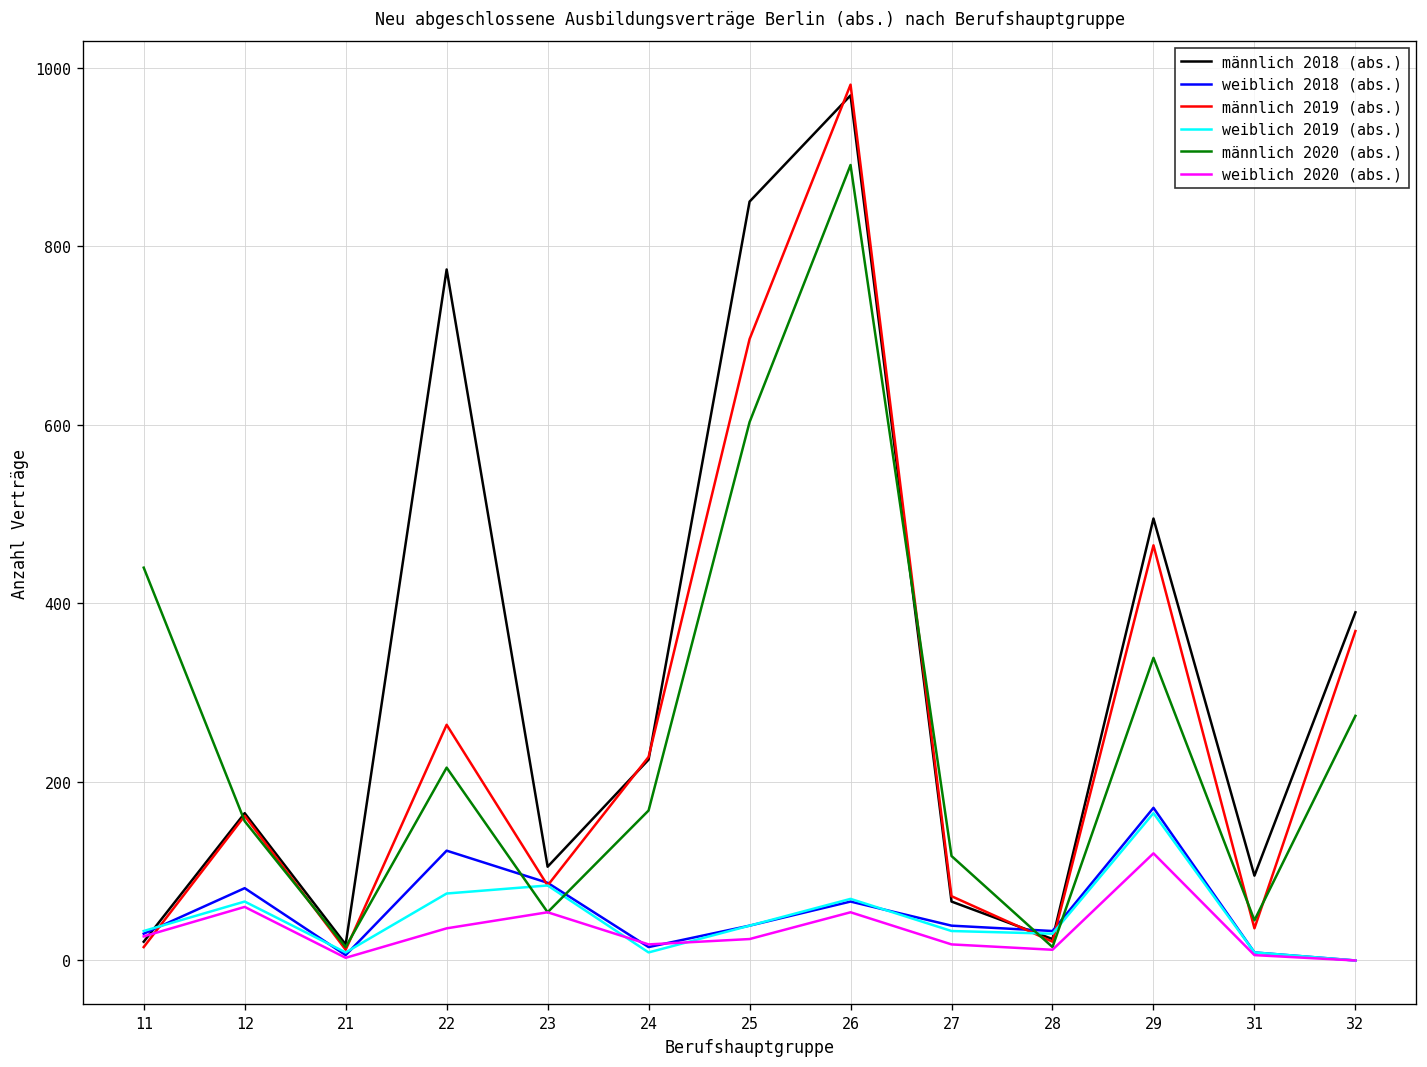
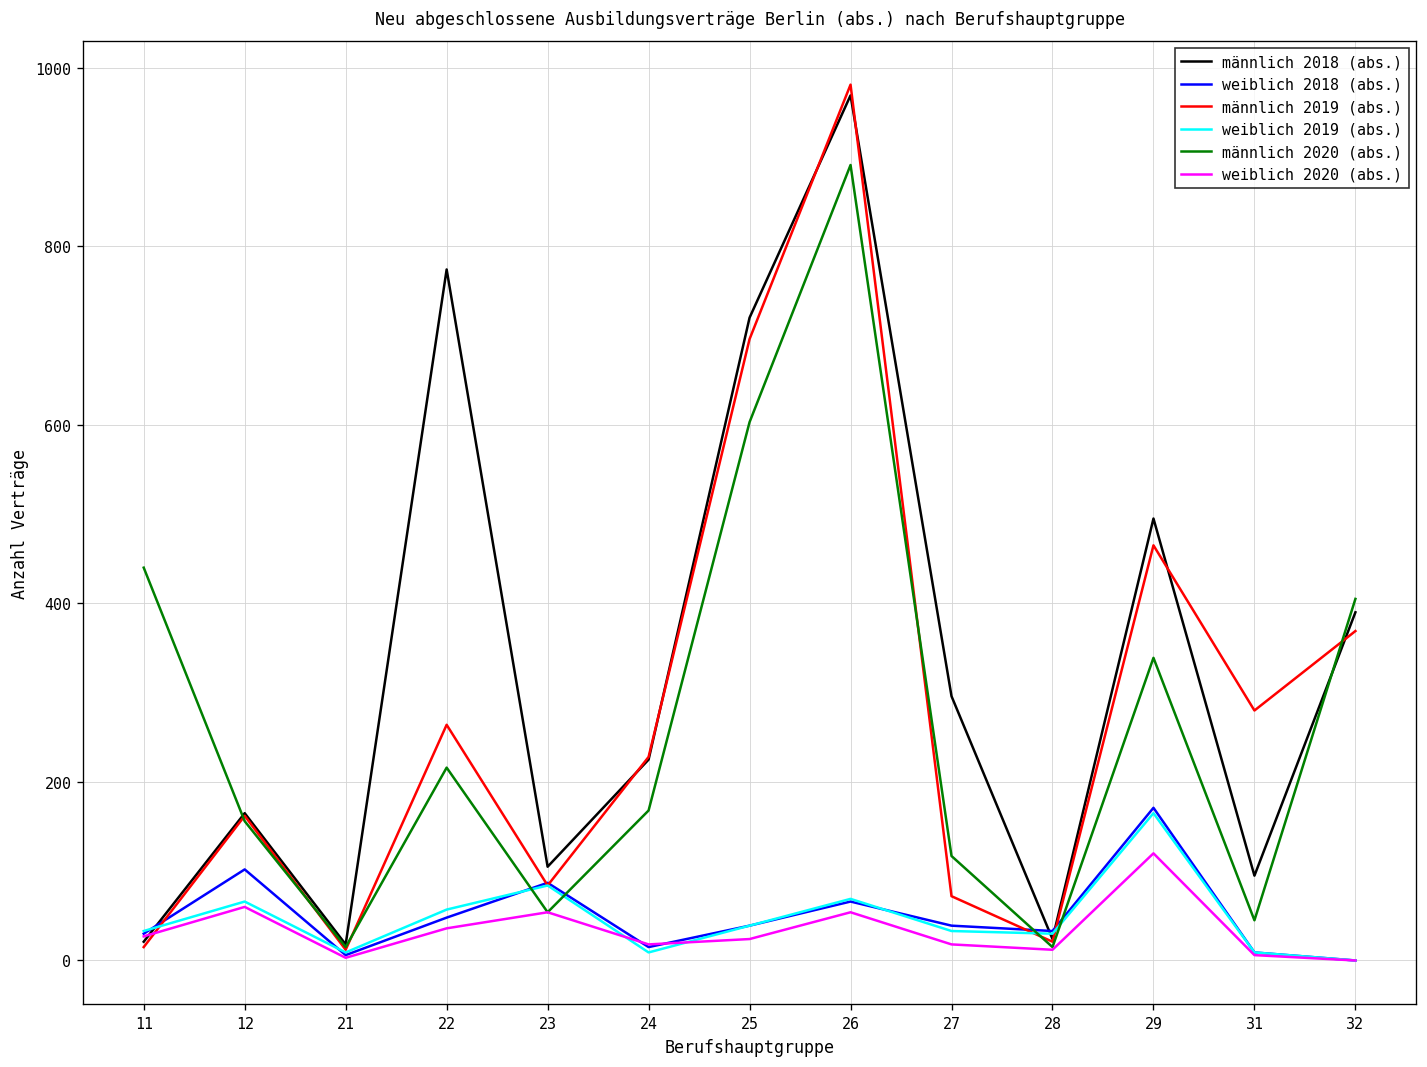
weiblich 2018 (abs.), 12: 80 -> 100
weiblich 2018 (abs.), 22: 120 -> 50
weiblich 2019 (abs.), 22: 80 -> 60
männlich 2018 (abs.), 25: 850 -> 720
männlich 2018 (abs.), 27: 70 -> 300
männlich 2019 (abs.), 31: 40 -> 280
männlich 2020 (abs.), 32: 270 -> 410
